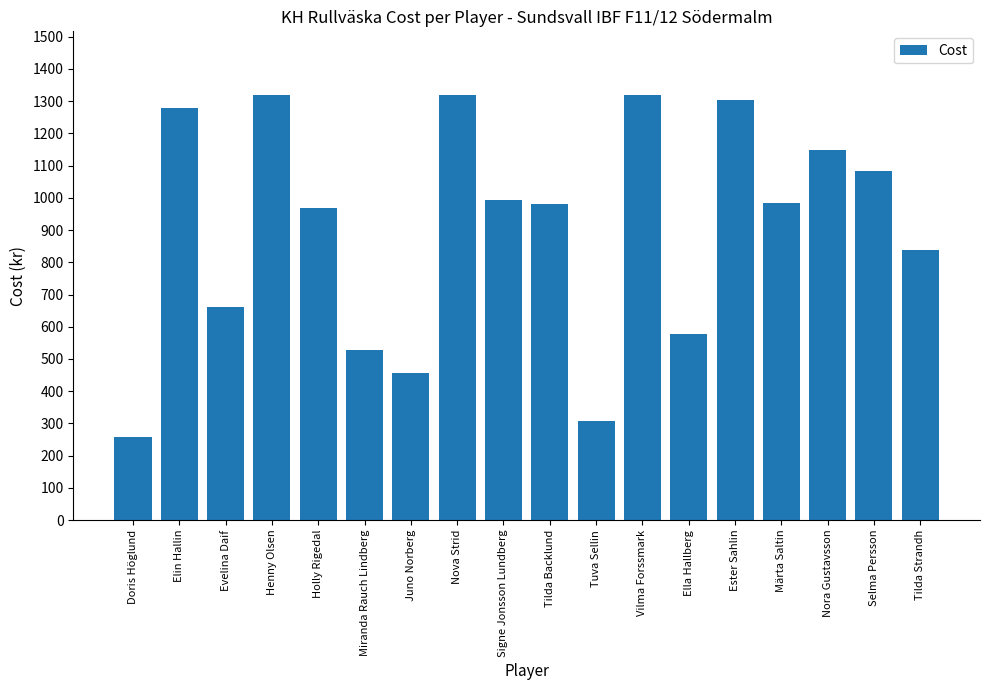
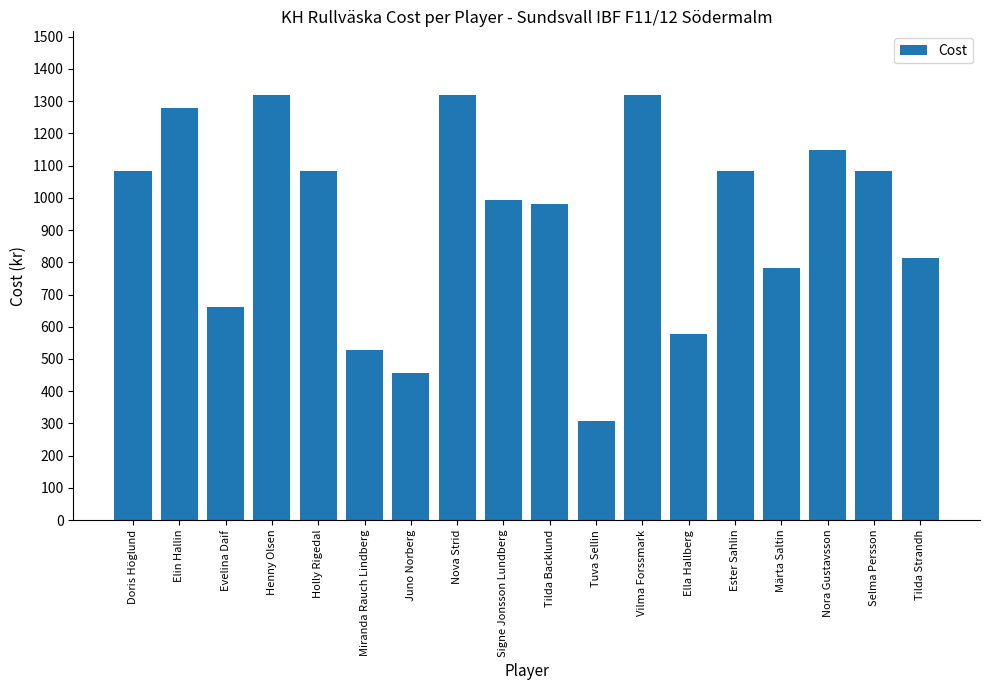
Doris Höglund: 260 -> 1080
Holly Rigedal: 970 -> 1080
Ester Sahlin: 1310 -> 1080
Märta Saltin: 980 -> 780
Tilda Strandh: 840 -> 810
